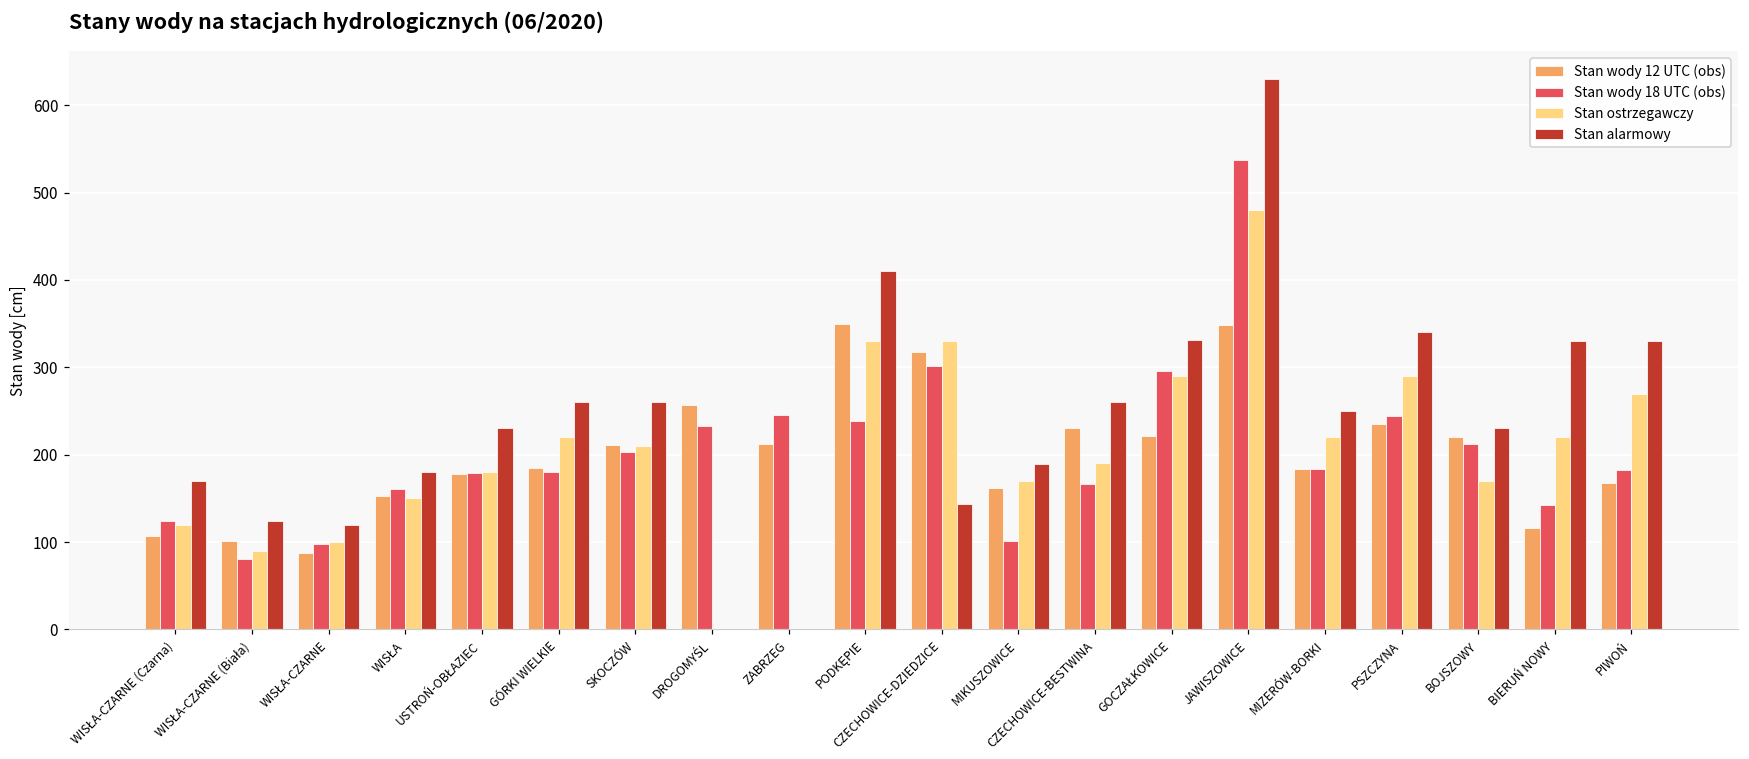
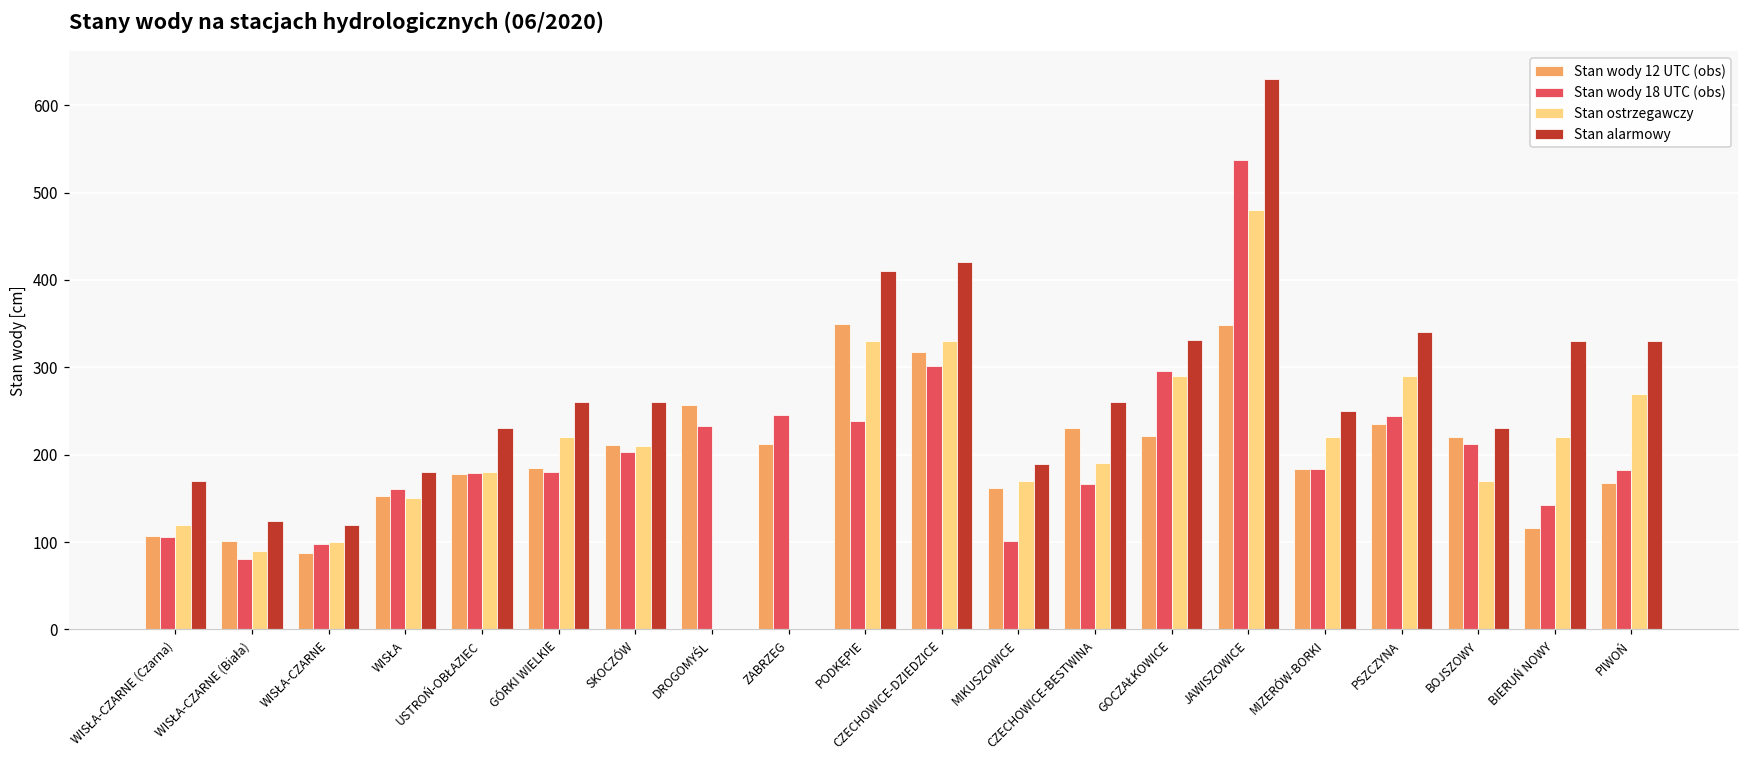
Stan wody 18 UTC (obs), WISŁA-CZARNE (Czarna): 120 -> 110
Stan alarmowy, CZECHOWICE-DZIEDZICE: 140 -> 420
